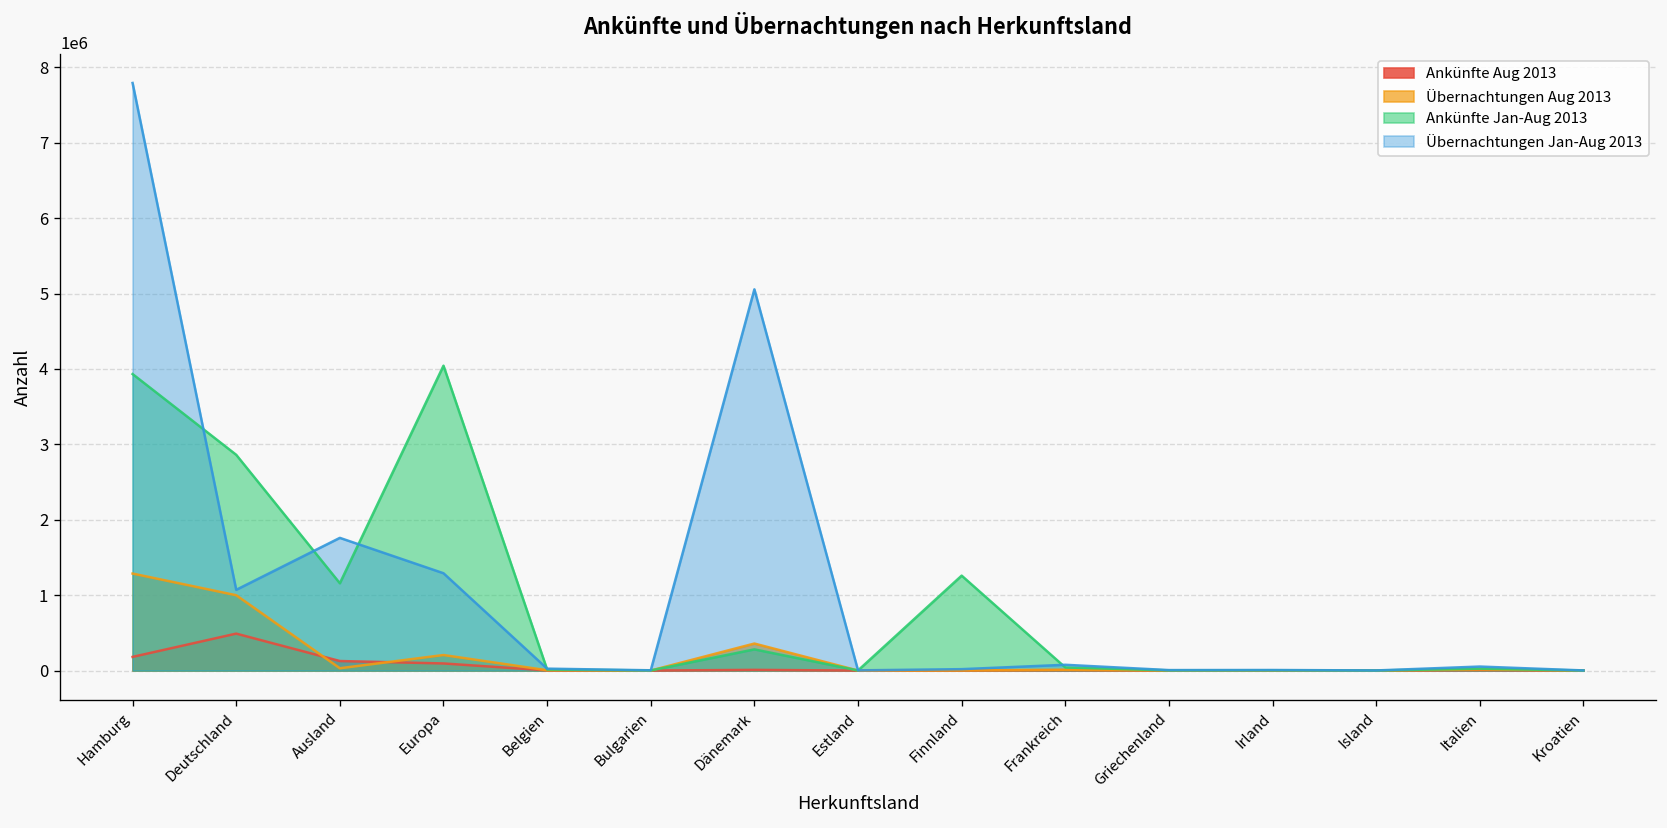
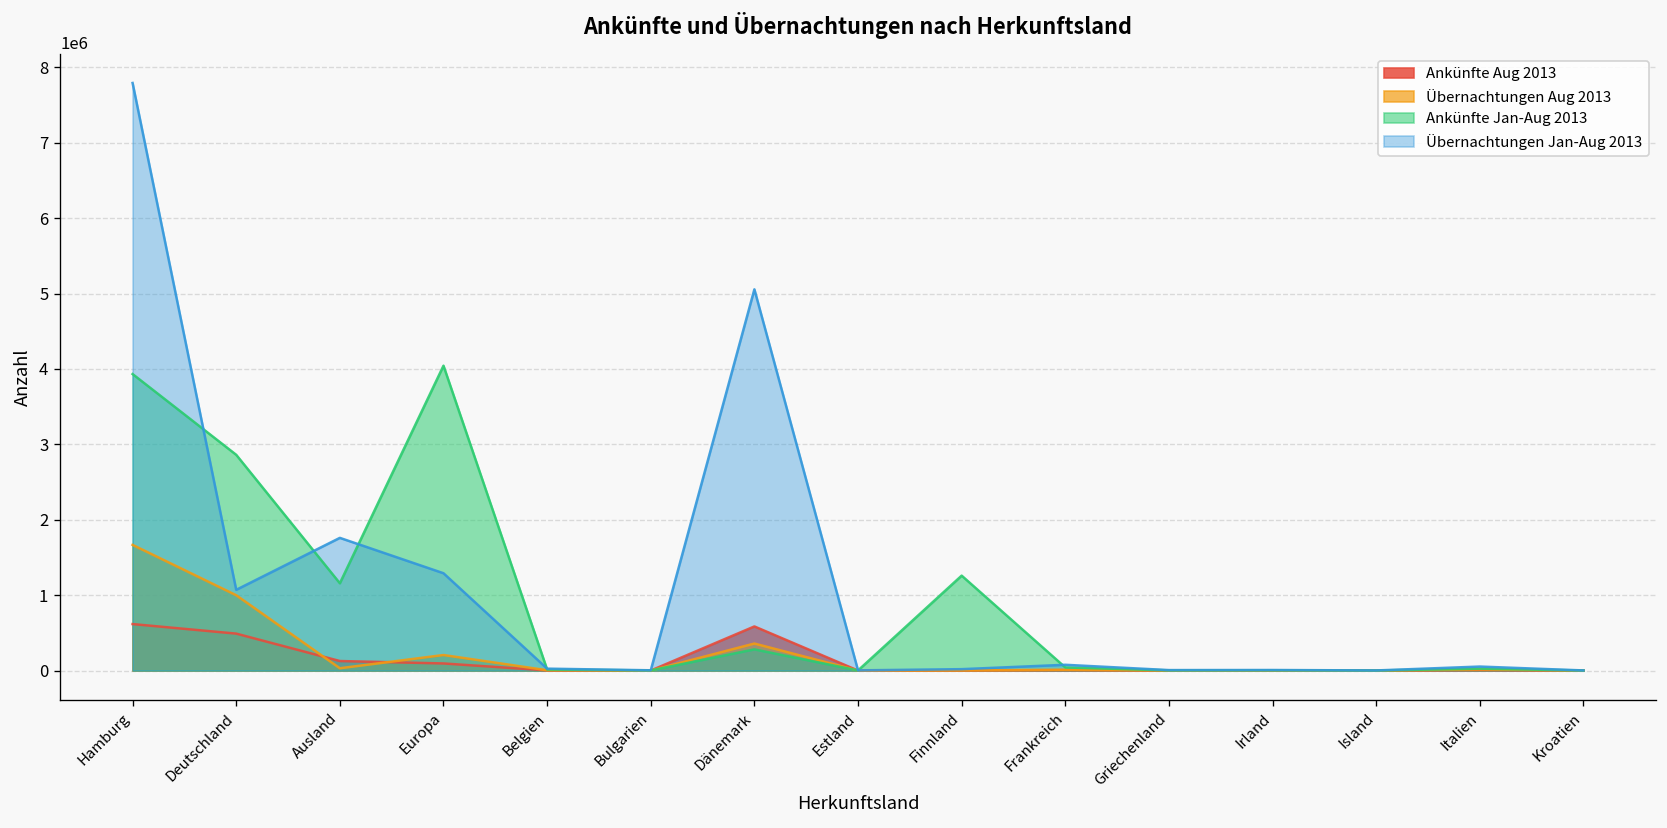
Ankünfte Aug 2013, Hamburg: 200000 -> 600000
Übernachtungen Aug 2013, Hamburg: 1300000 -> 1700000
Ankünfte Aug 2013, Dänemark: 0 -> 600000
